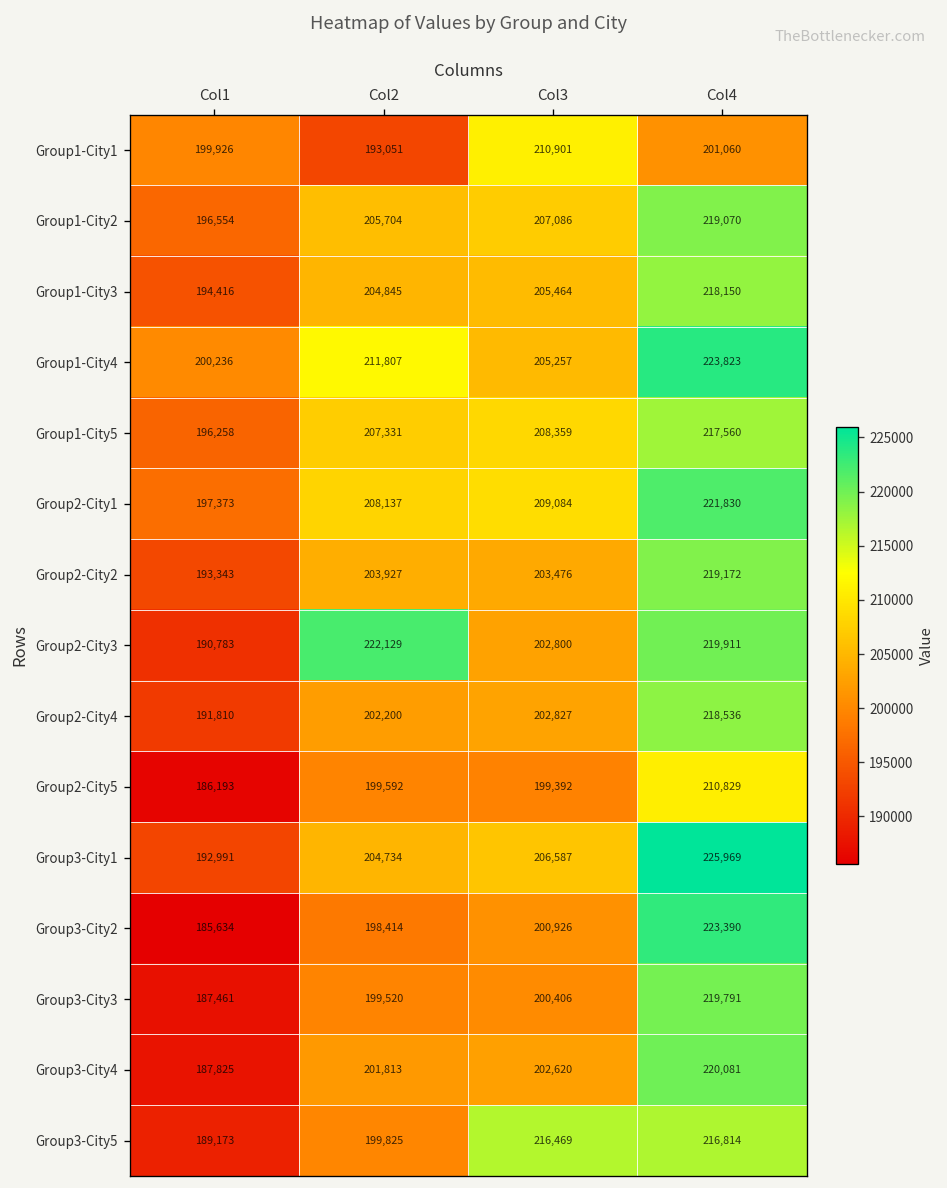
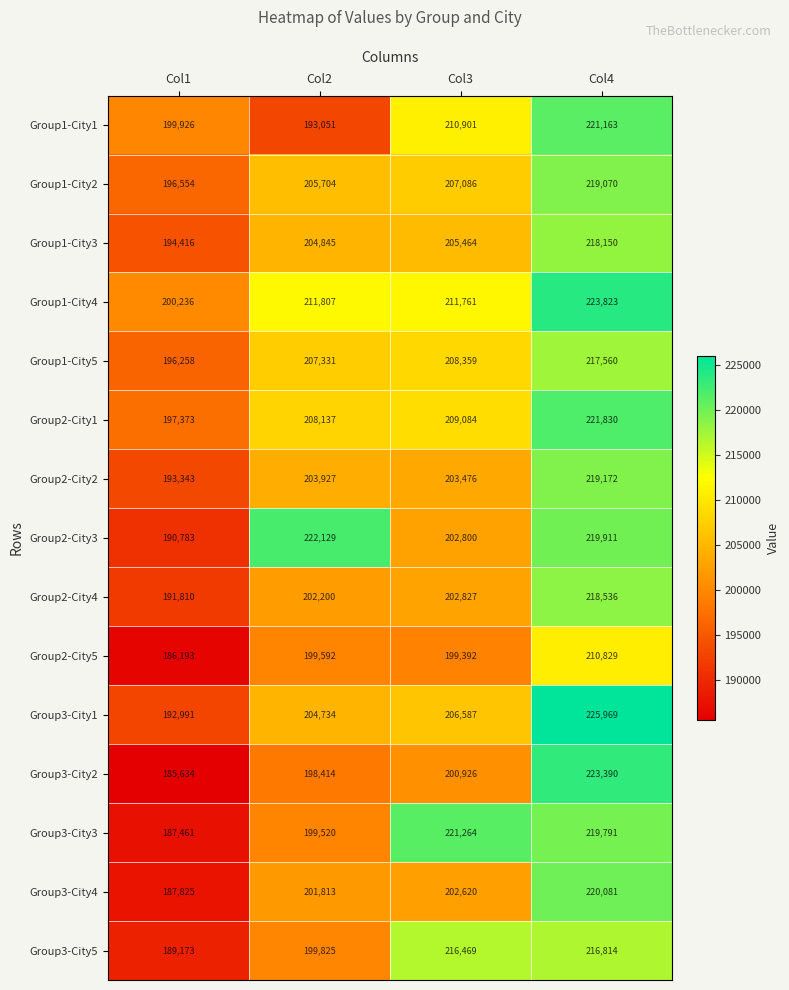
Group1-City1, Col4: 201,060 -> 221,163
Group1-City4, Col3: 205,257 -> 211,761
Group3-City3, Col3: 200,406 -> 221,264
